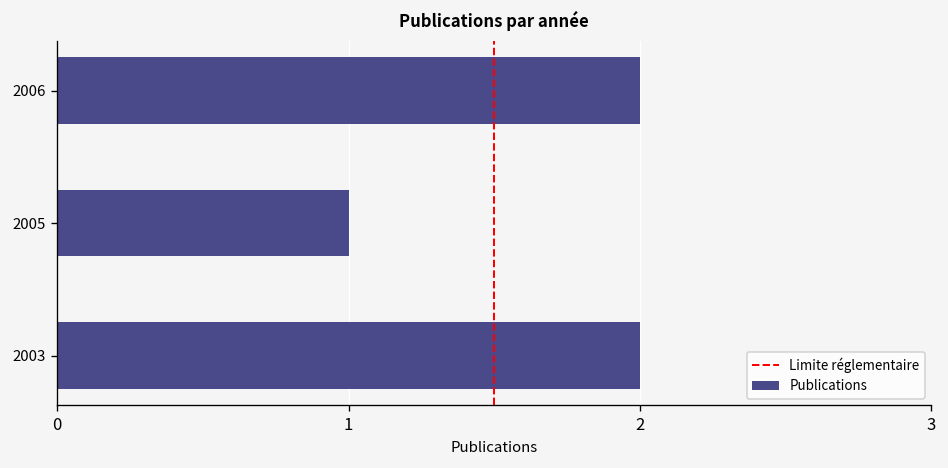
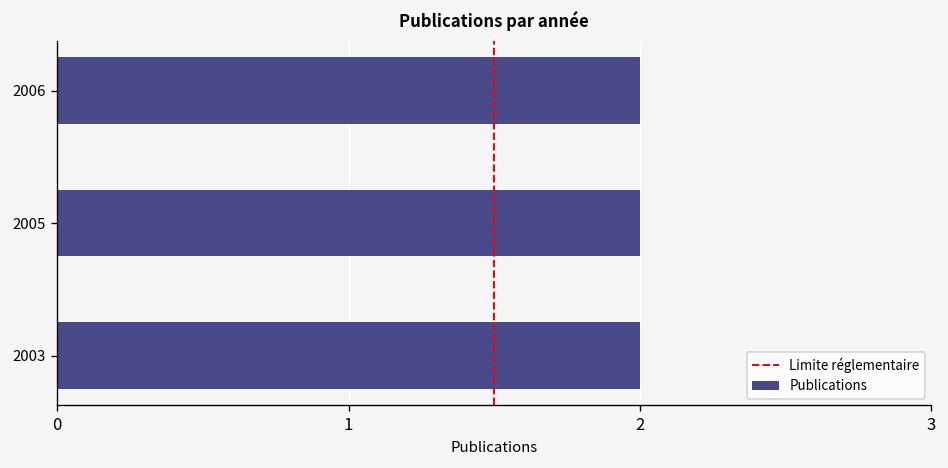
2005: 1 -> 2
